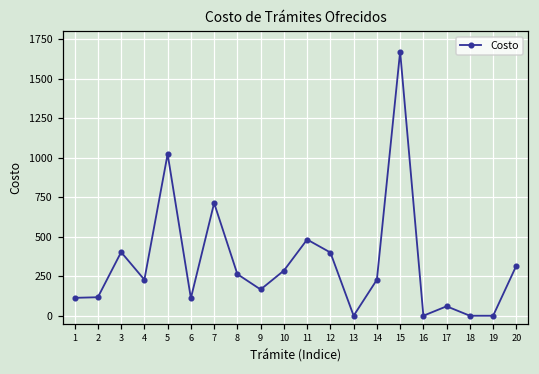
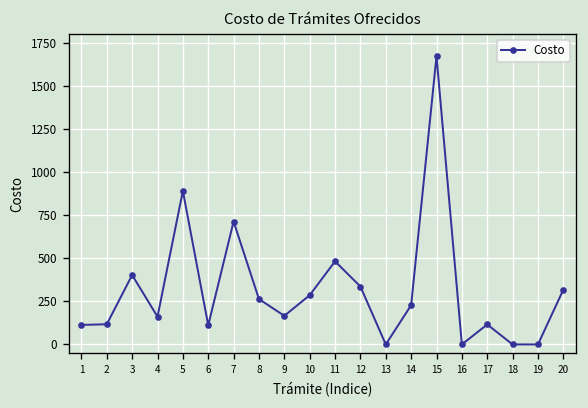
4: 230 -> 160
5: 1020 -> 890
12: 400 -> 340
17: 60 -> 120
